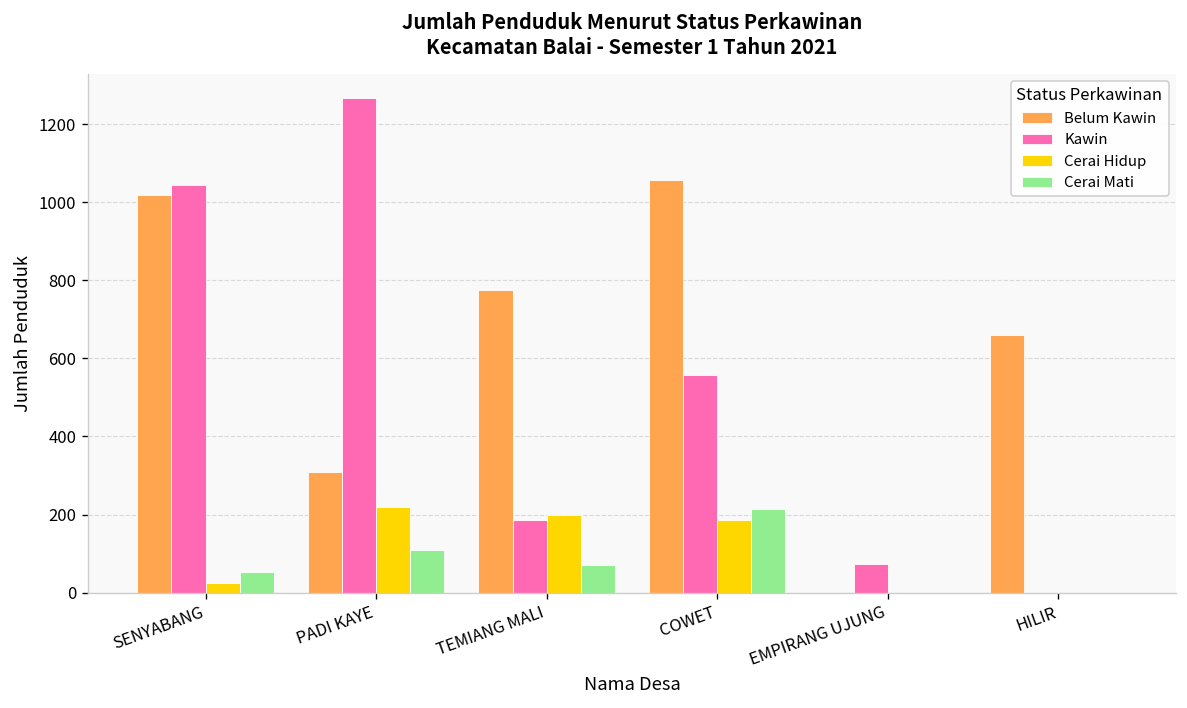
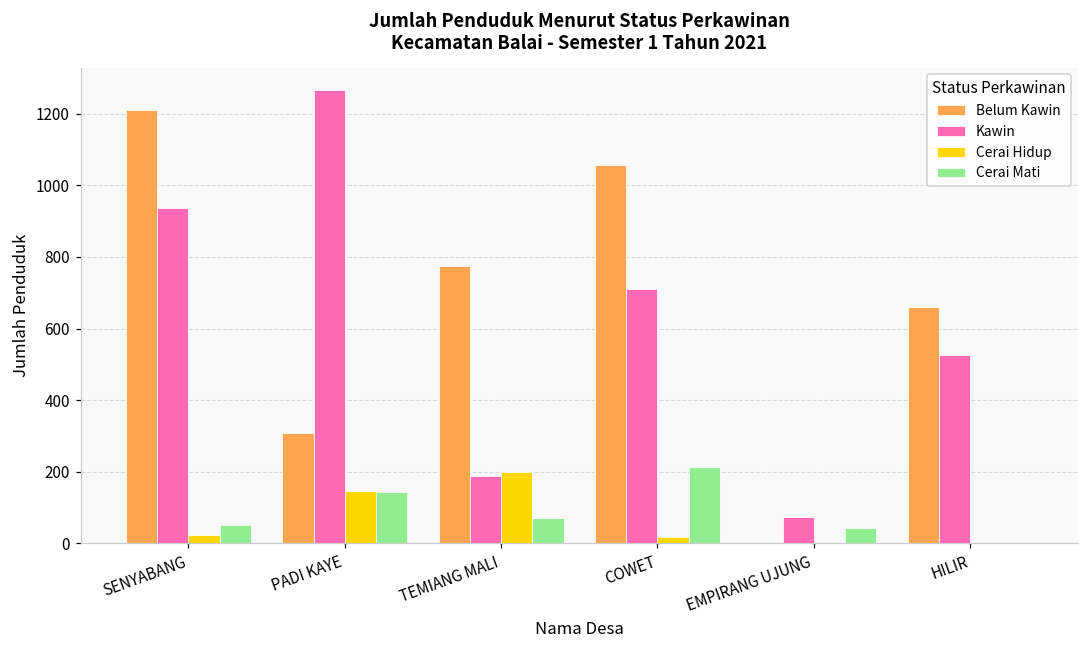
Belum Kawin, SENYABANG: 1020 -> 1210
Kawin, SENYABANG: 1040 -> 940
Cerai Hidup, PADI KAYE: 220 -> 150
Cerai Mati, PADI KAYE: 110 -> 140
Kawin, COWET: 560 -> 710
Cerai Hidup, COWET: 190 -> 20
Cerai Mati, EMPIRANG UJUNG: 0 -> 40
Kawin, HILIR: 0 -> 530
